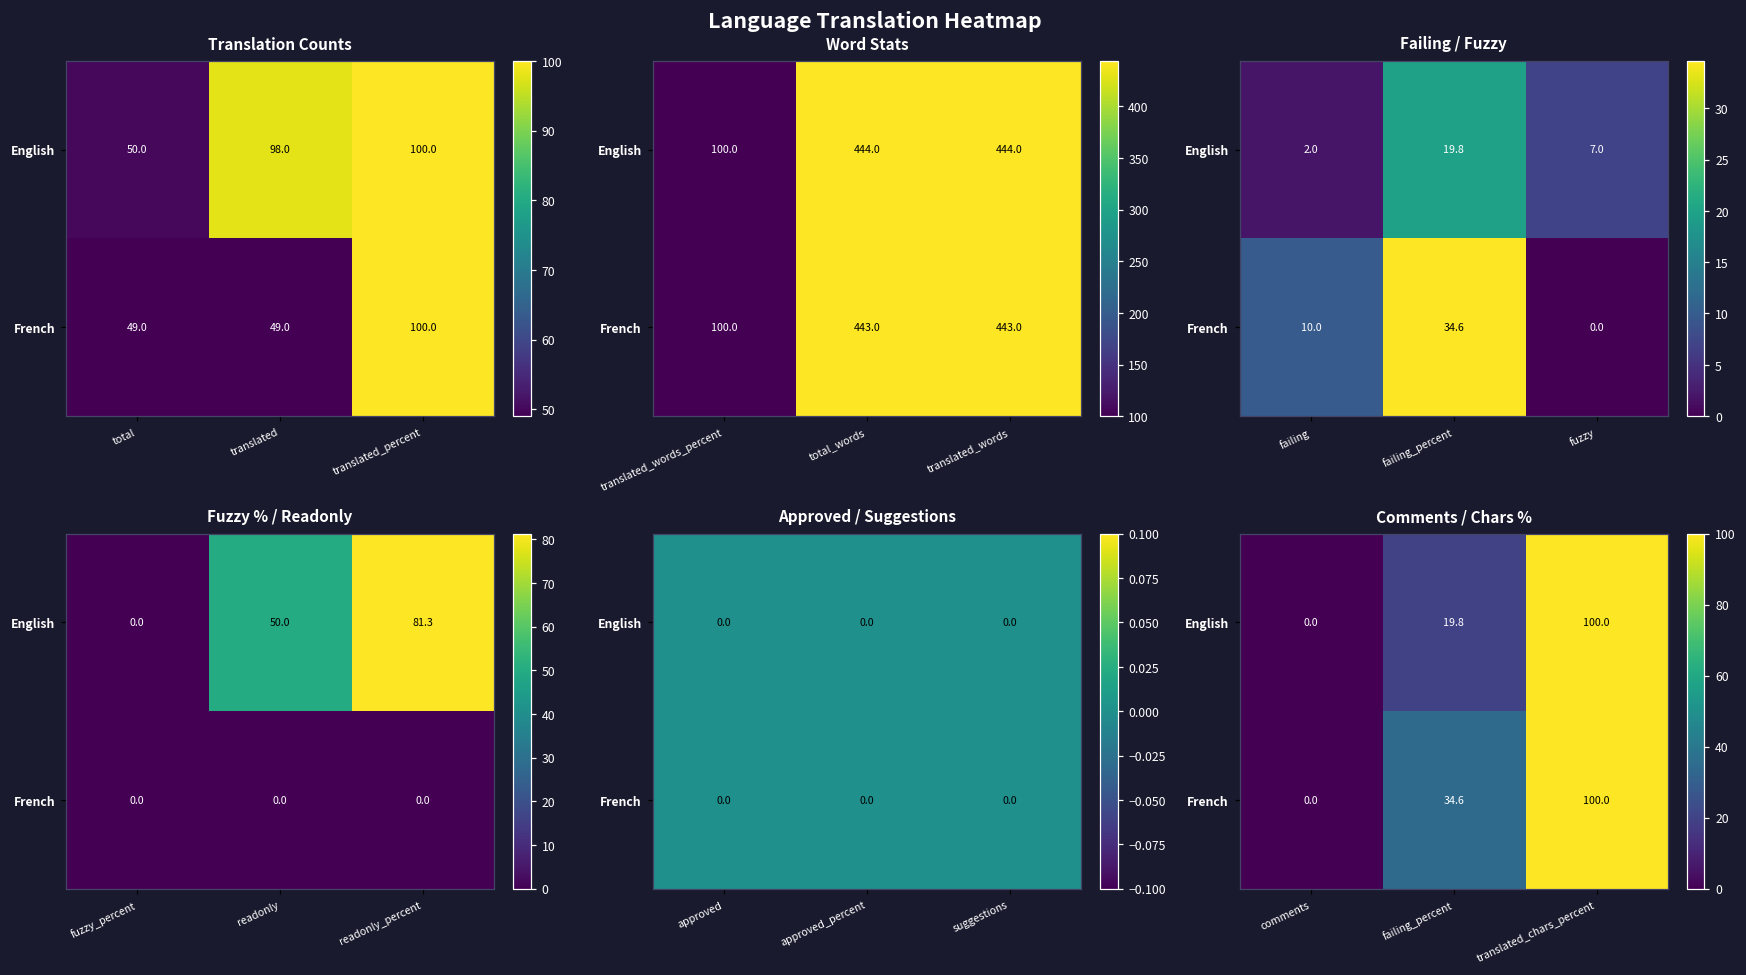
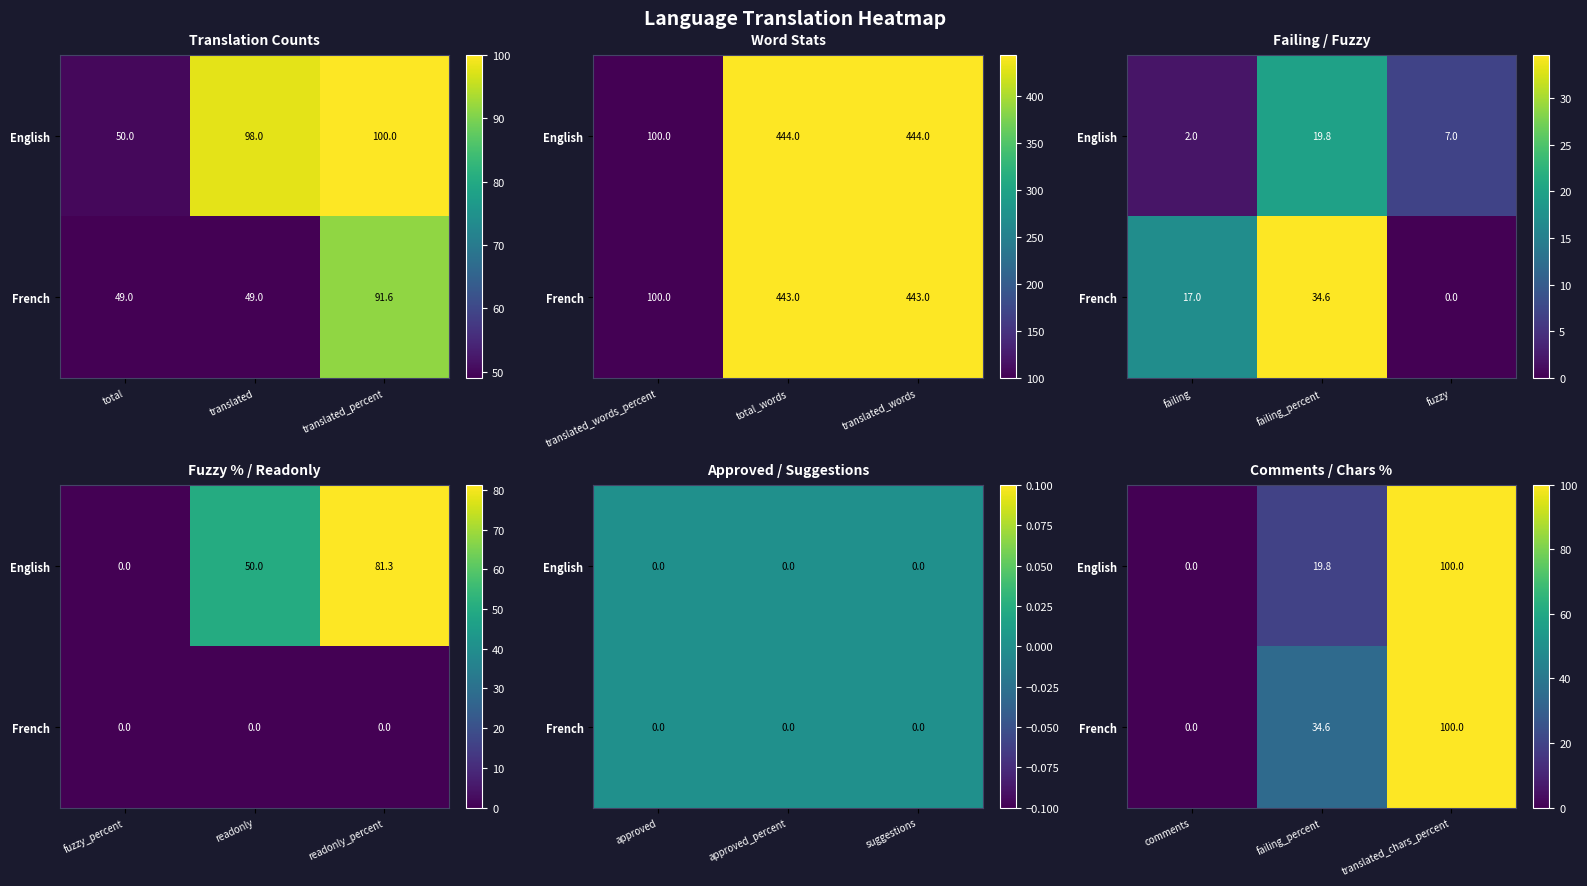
Translation Counts, French, translated_percent: 100.0 -> 91.6
Failing / Fuzzy, French, failing: 10.0 -> 17.0
